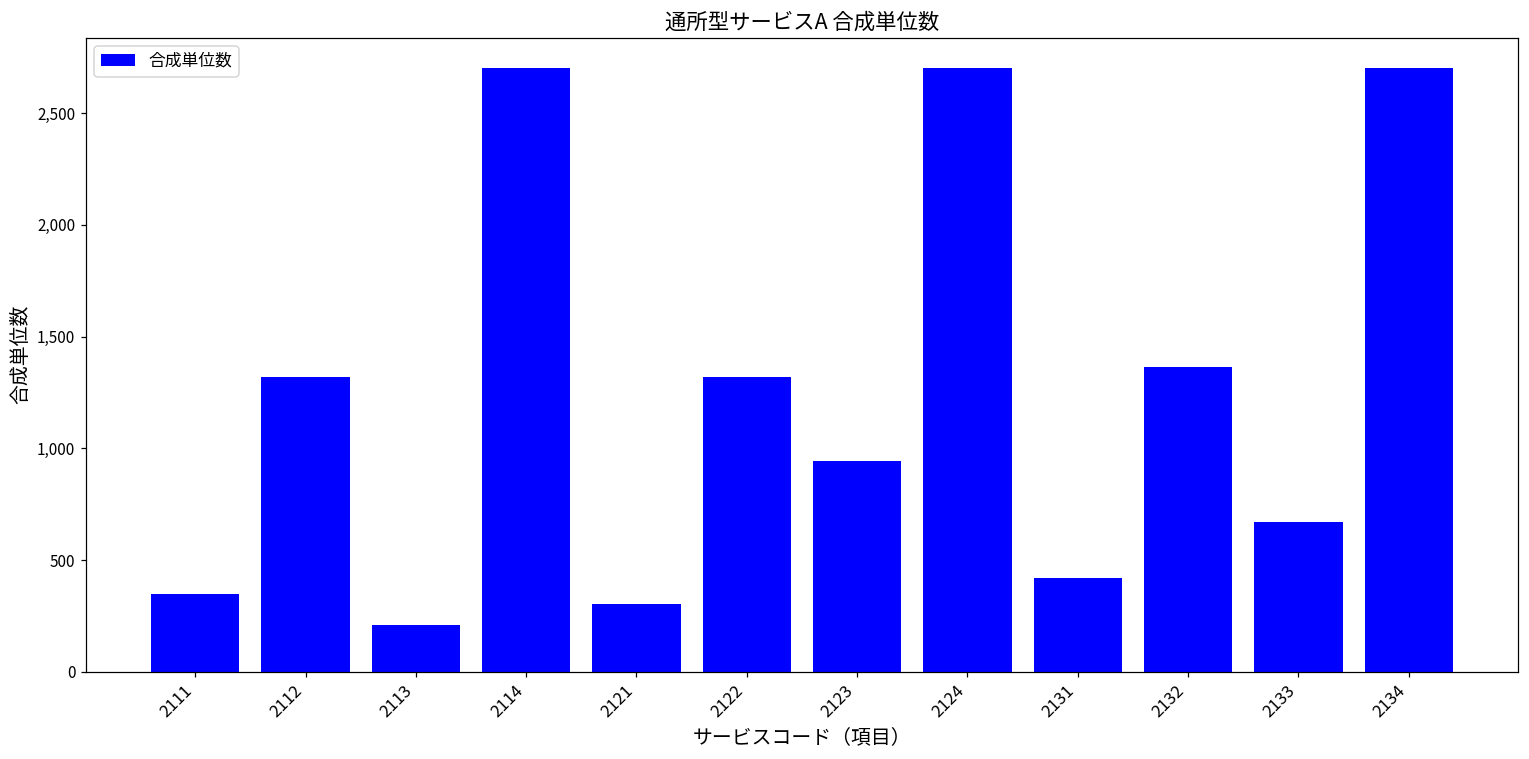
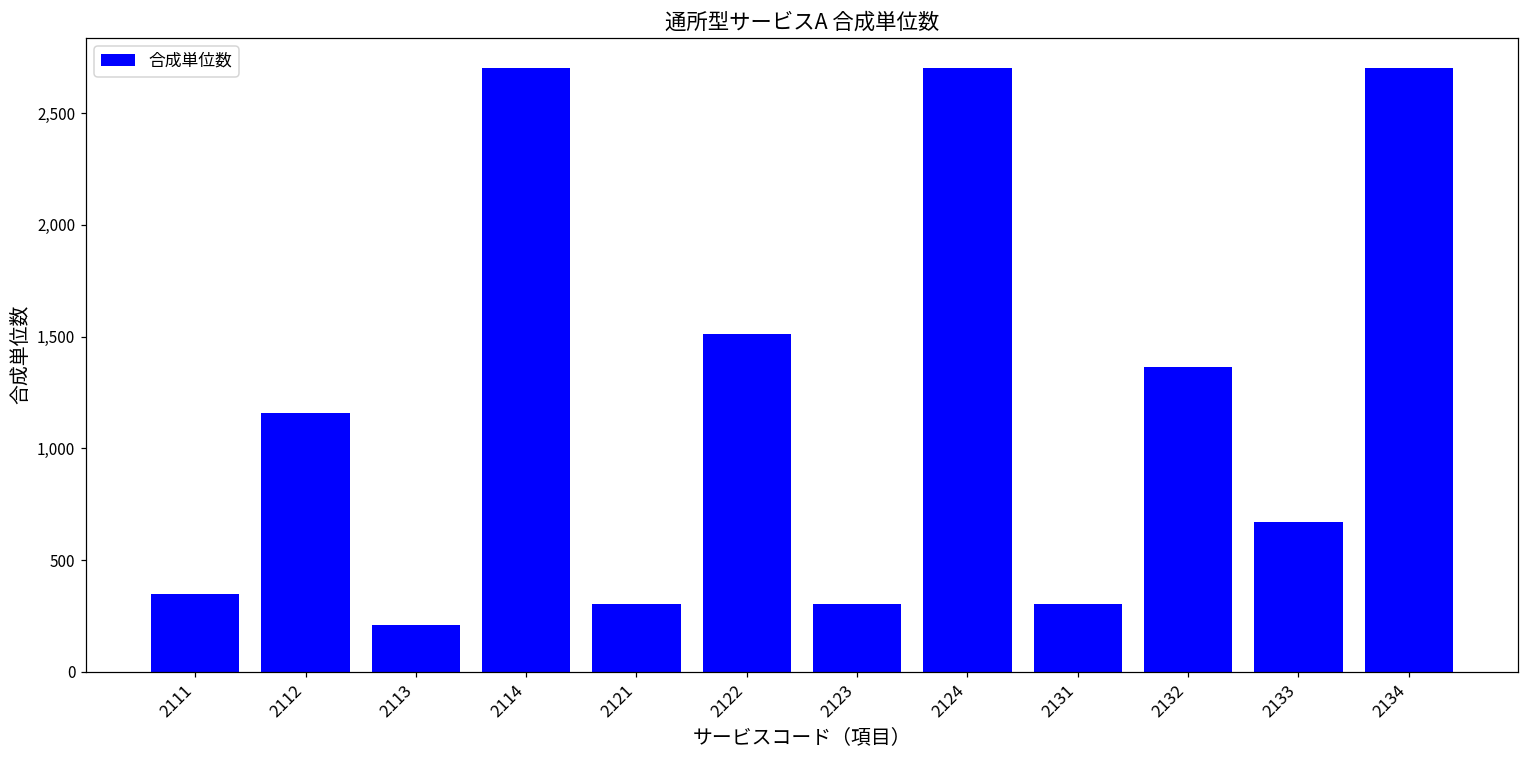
2112: 1,320 -> 1,160
2122: 1,320 -> 1,510
2123: 950 -> 310
2131: 420 -> 310
